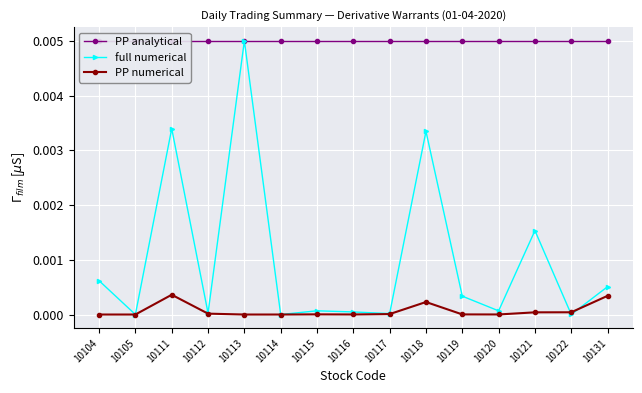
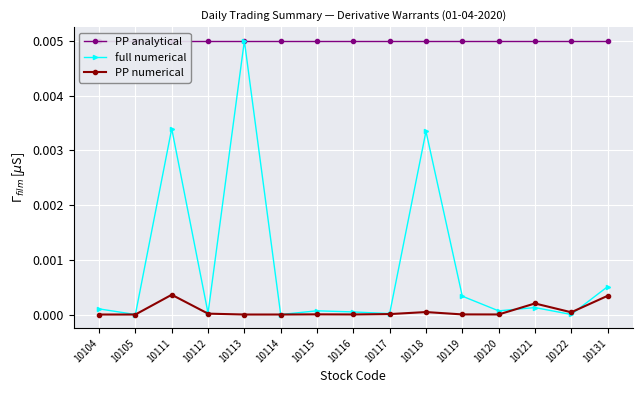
full numerical, 10104: 0.0006 -> 0.0001
PP numerical, 10118: 0.0002 -> 0.0000
full numerical, 10121: 0.0015 -> 0.0001
PP numerical, 10121: 0.0000 -> 0.0002
